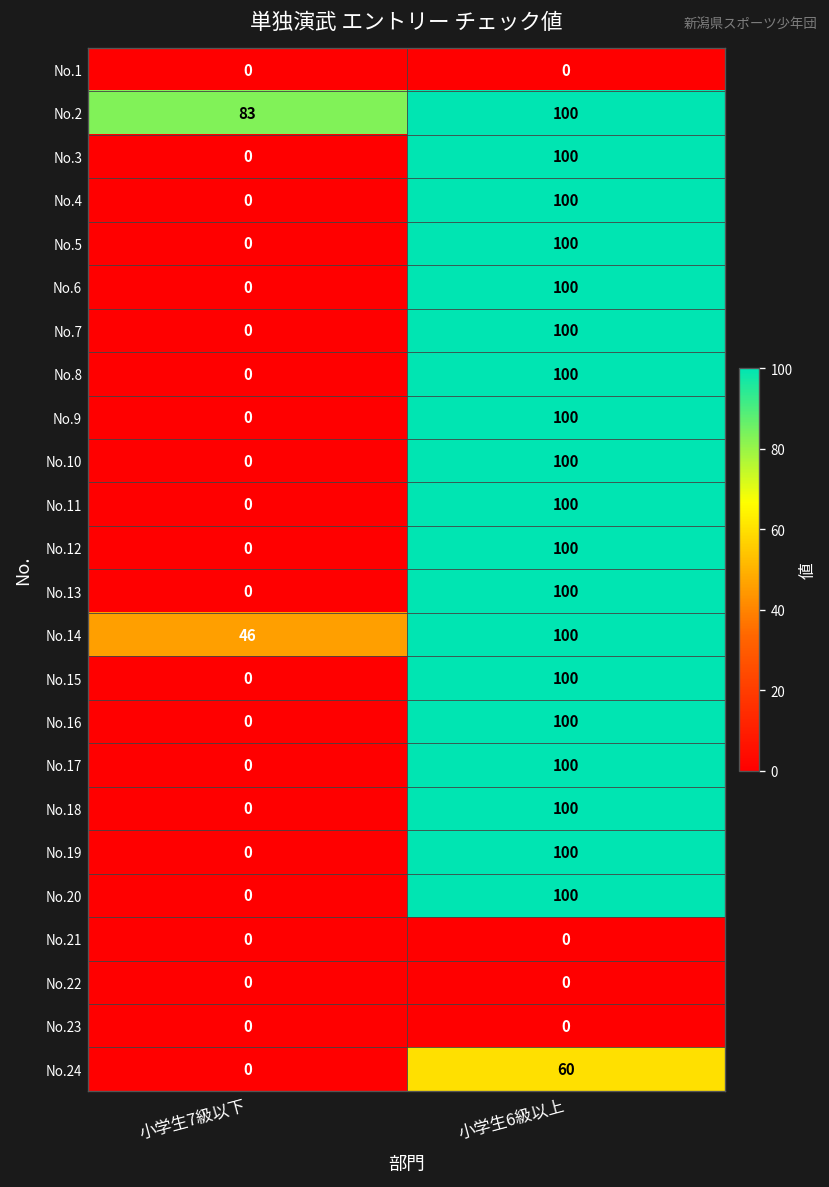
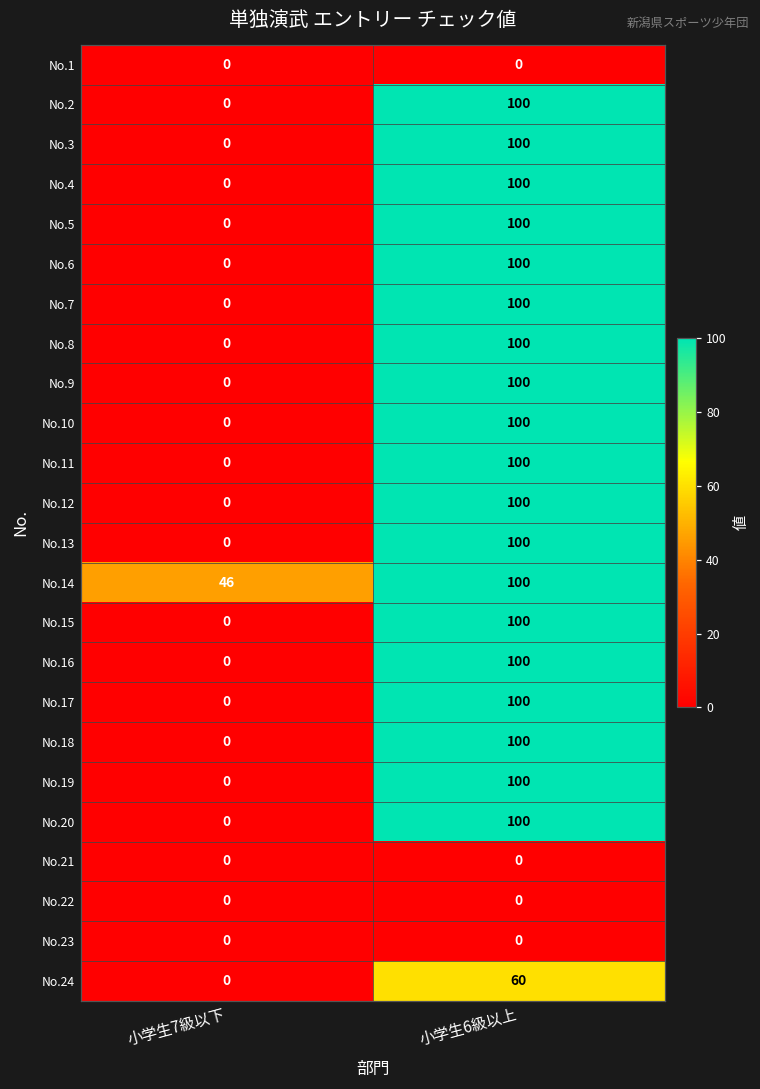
No.2, 小学生7級以下: 83 -> 0
